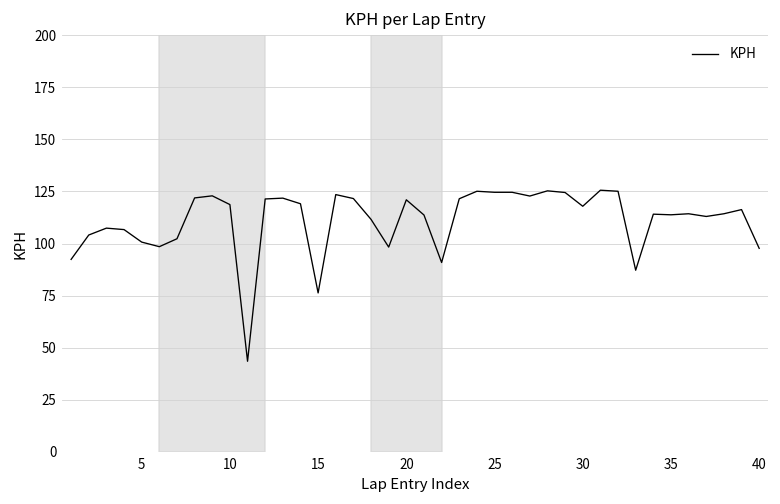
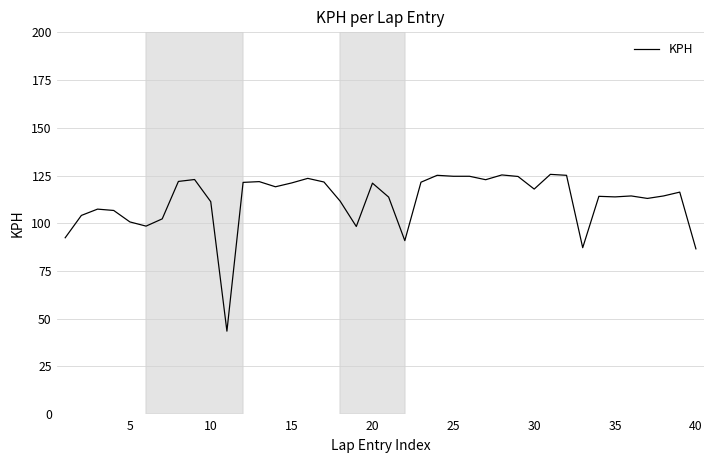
10: 119 -> 111
15: 76 -> 121
40: 98 -> 87
